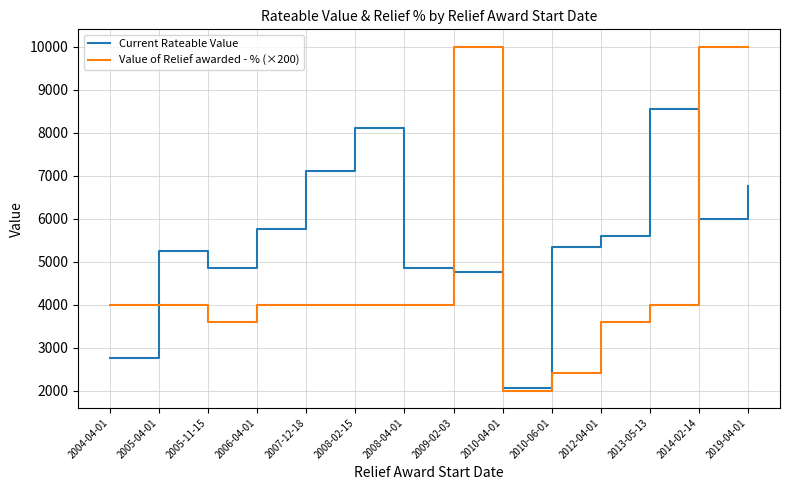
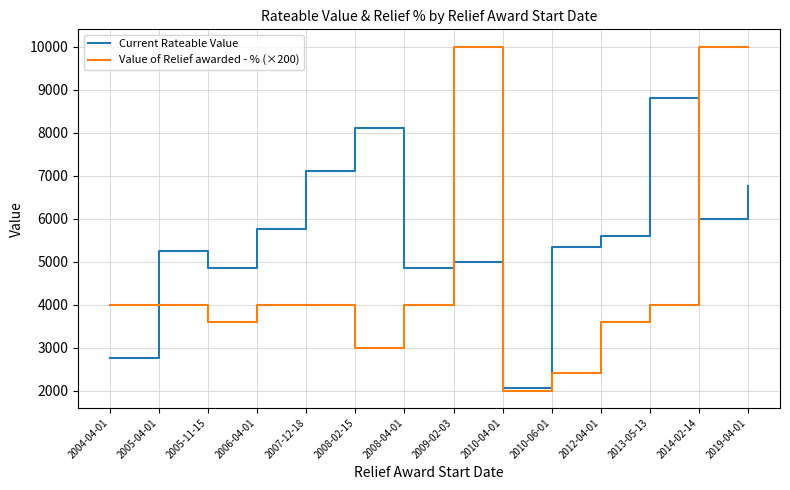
Value of Relief awarded - % (×200), 2008-02-15: 4000 -> 3000
Current Rateable Value, 2009-02-03: 4800 -> 5000
Current Rateable Value, 2013-05-13: 8500 -> 8800
